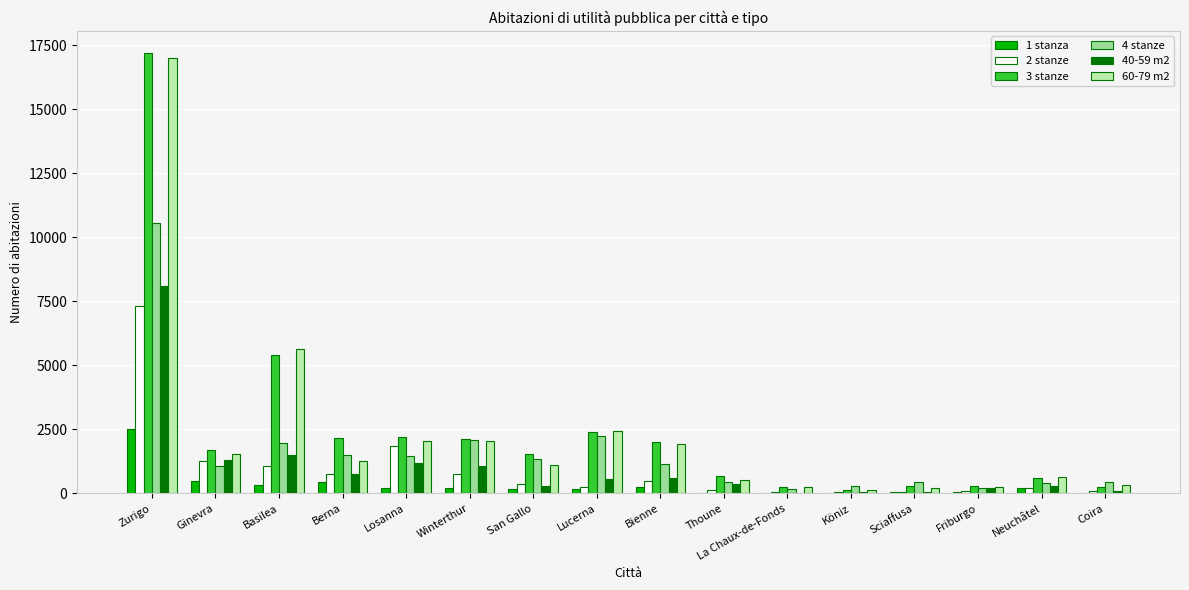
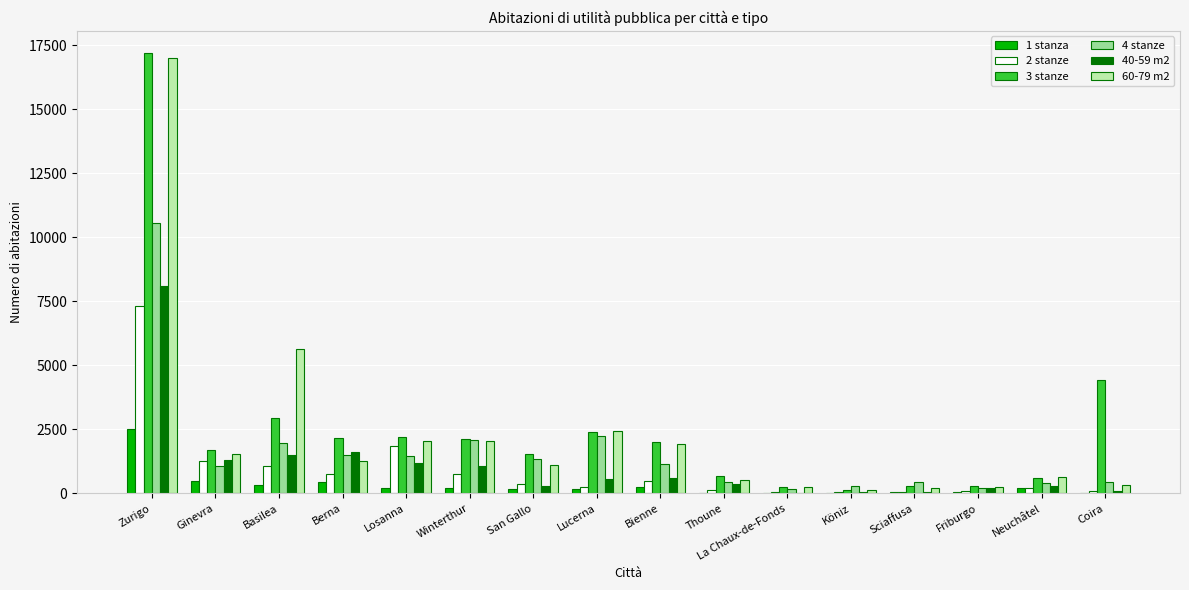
3 stanze, Basilea: 5400 -> 3000
40-59 m2, Berna: 700 -> 1600
3 stanze, Coira: 200 -> 4400
